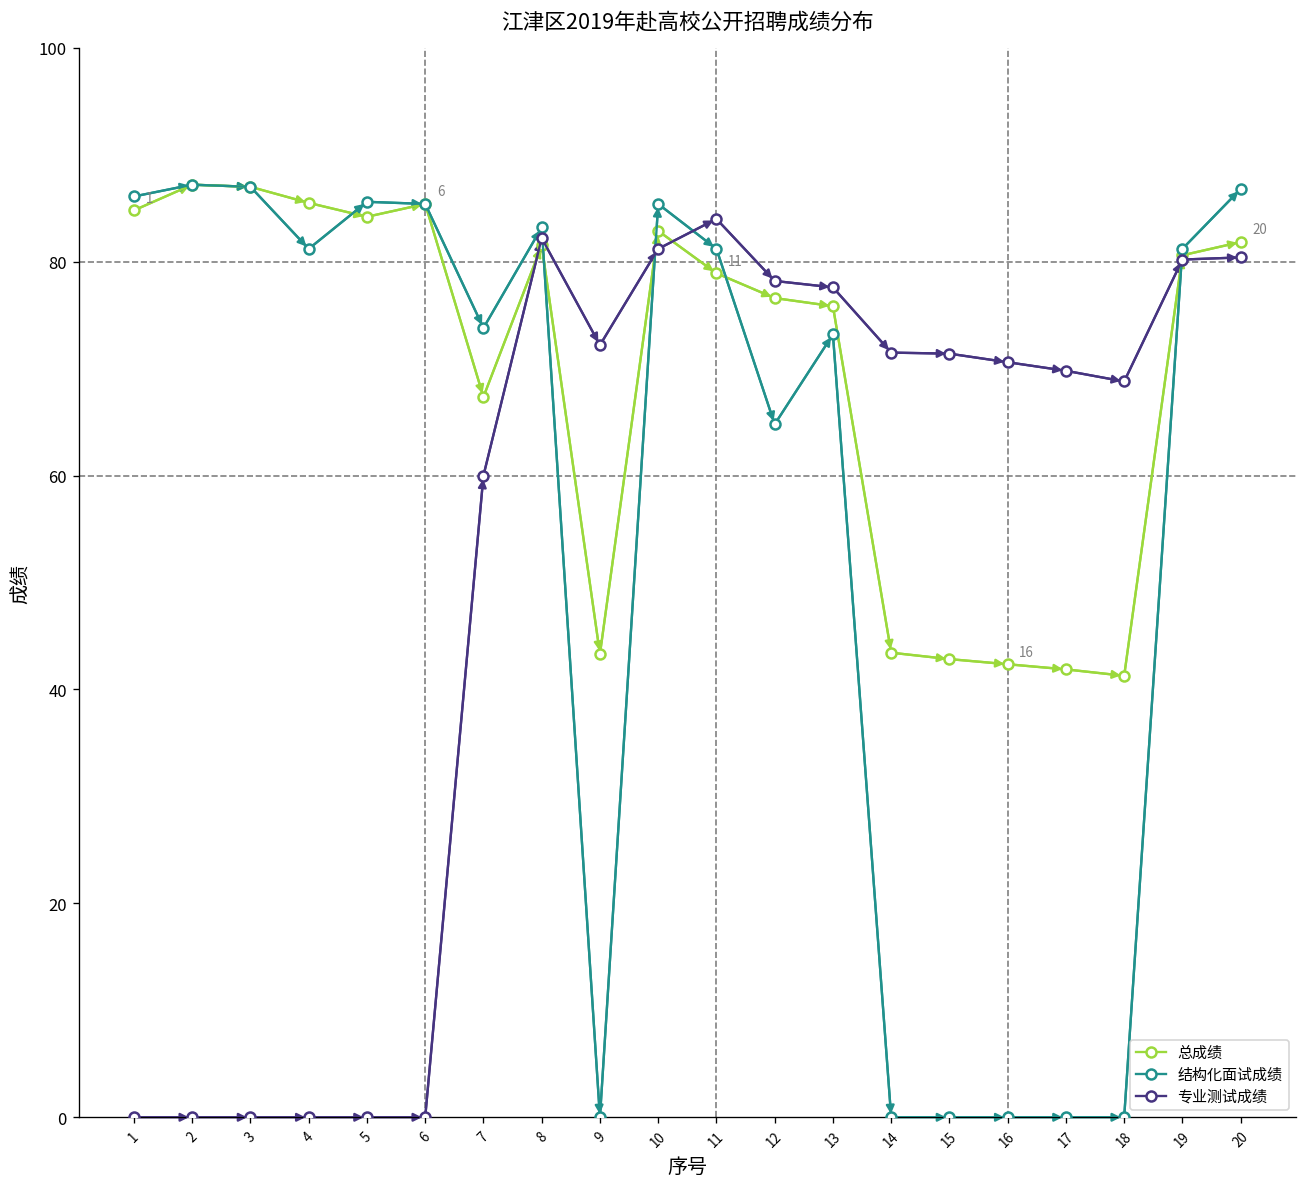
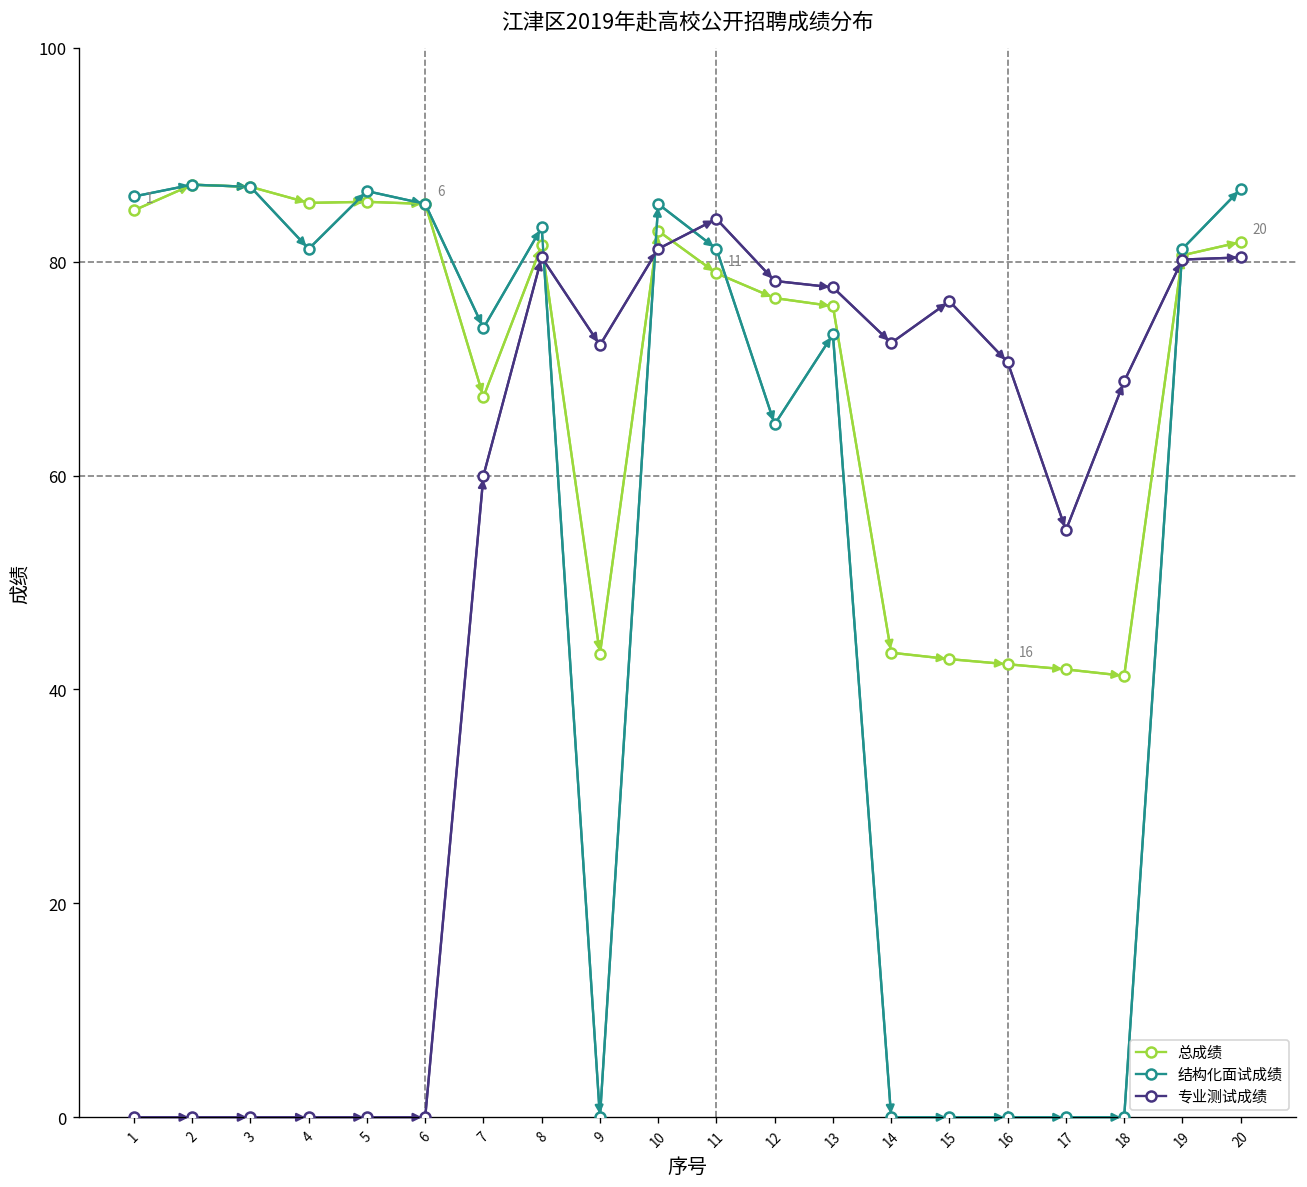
总成绩, 5: 84 -> 86
结构化面试成绩, 5: 86 -> 87
专业测试成绩, 8: 82 -> 80
专业测试成绩, 14: 71.5 -> 72.4
专业测试成绩, 15: 71 -> 76
专业测试成绩, 17: 70 -> 55
